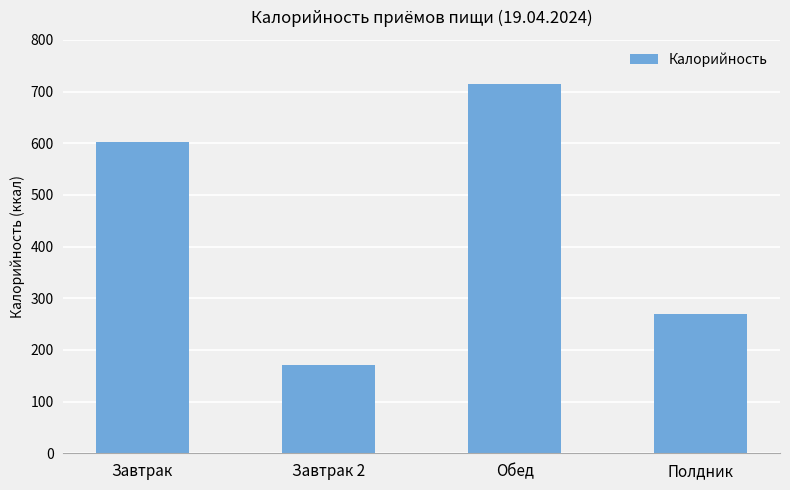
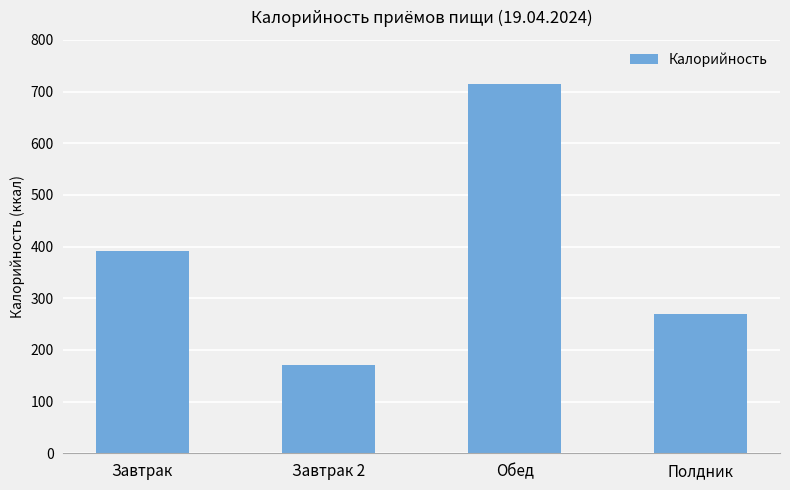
Завтрак: 600 -> 390
